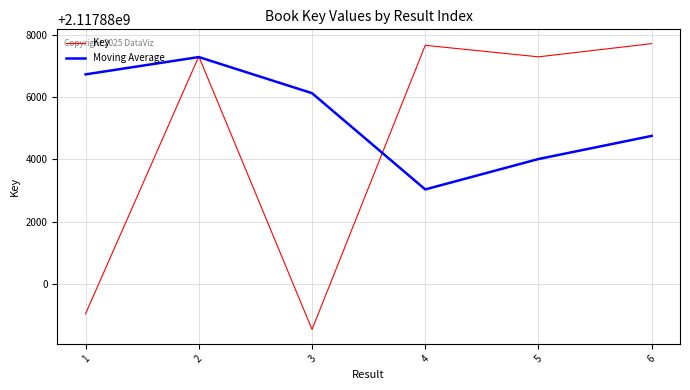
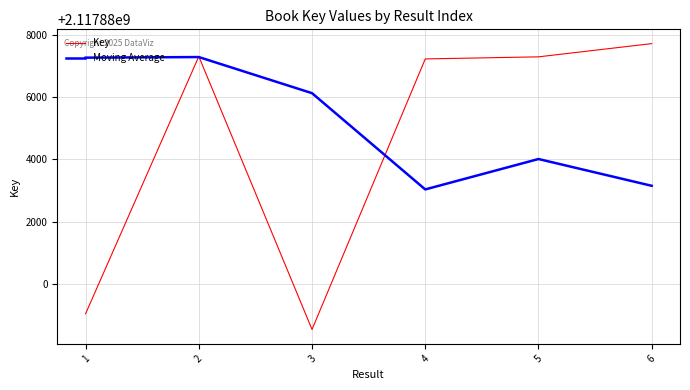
Moving Average, 1: 2117886700 -> 2117887300
Key, 4: 2117887700 -> 2117887200
Moving Average, 6: 2117884800 -> 2117883200
